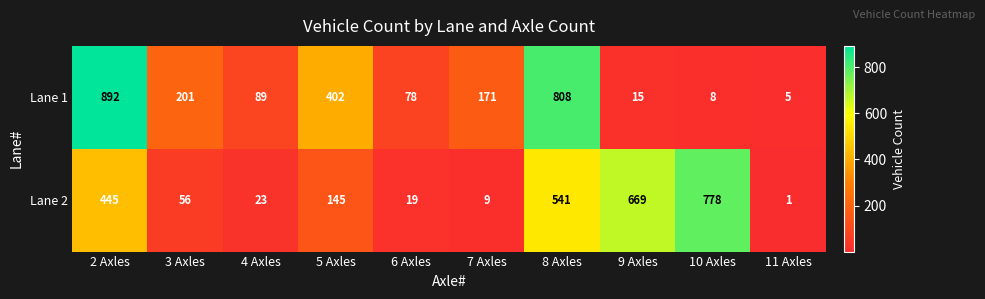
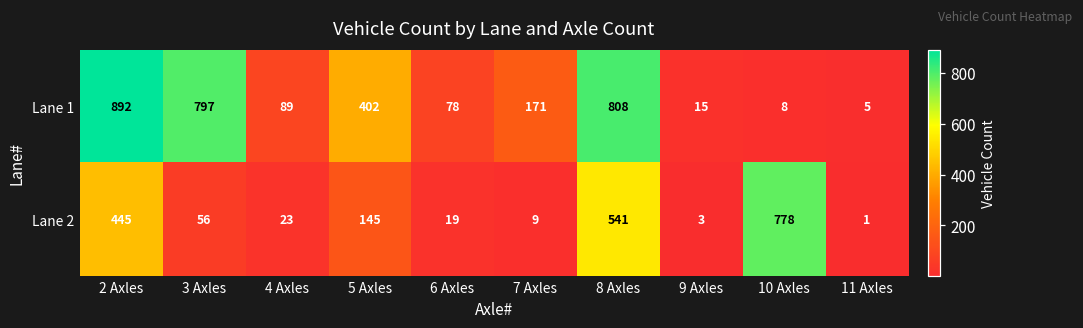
Lane 1, 3 Axles: 201 -> 797
Lane 2, 9 Axles: 669 -> 3
